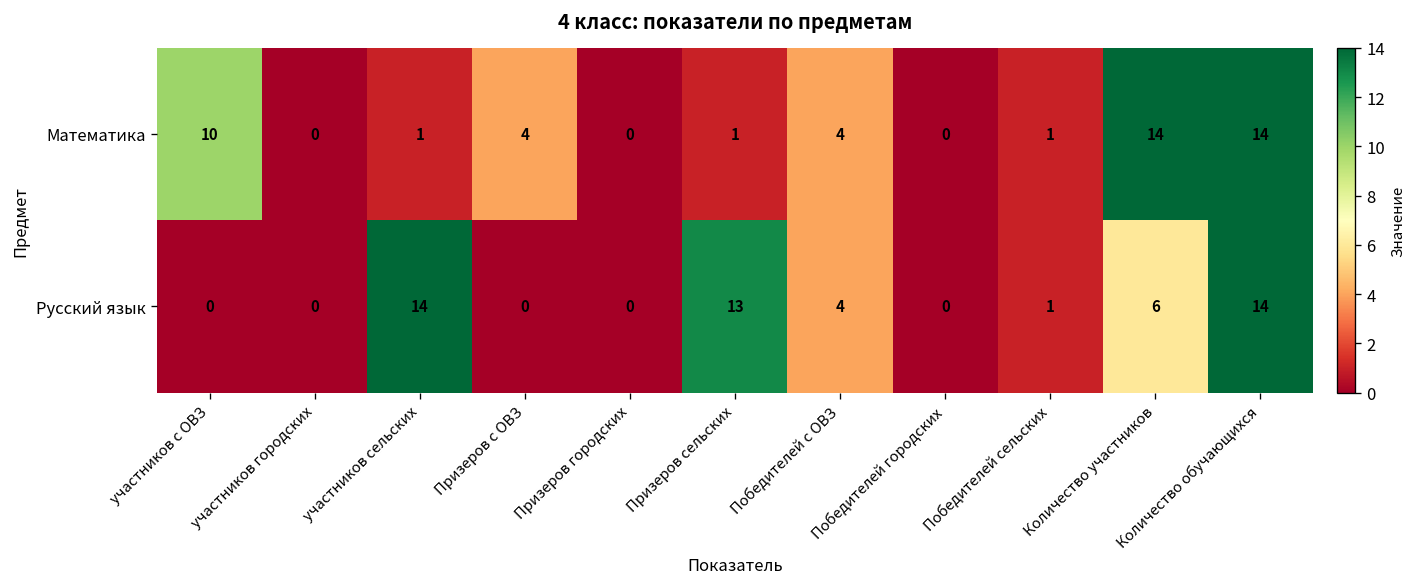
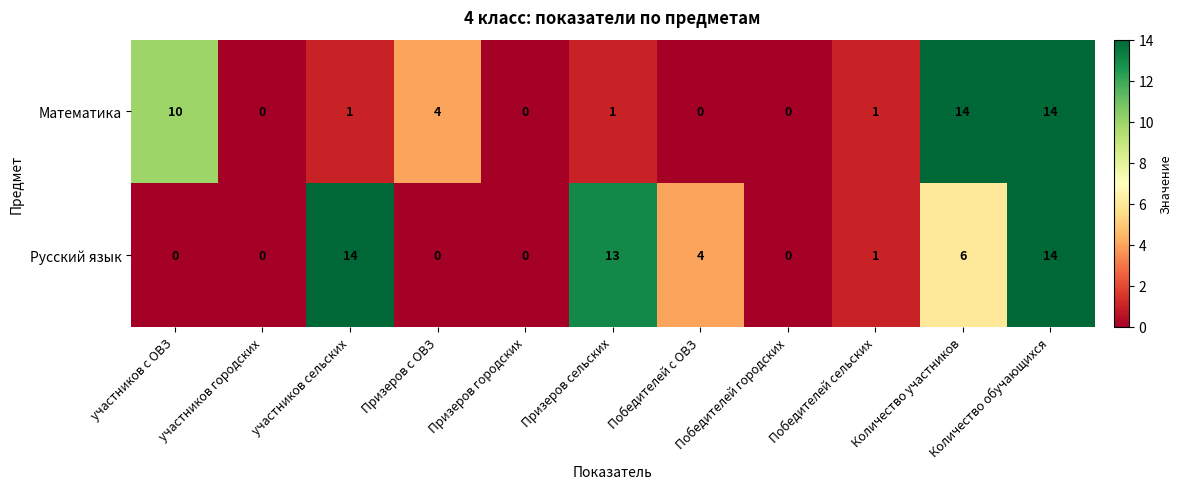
Математика, Победителей с ОВЗ: 4 -> 0
